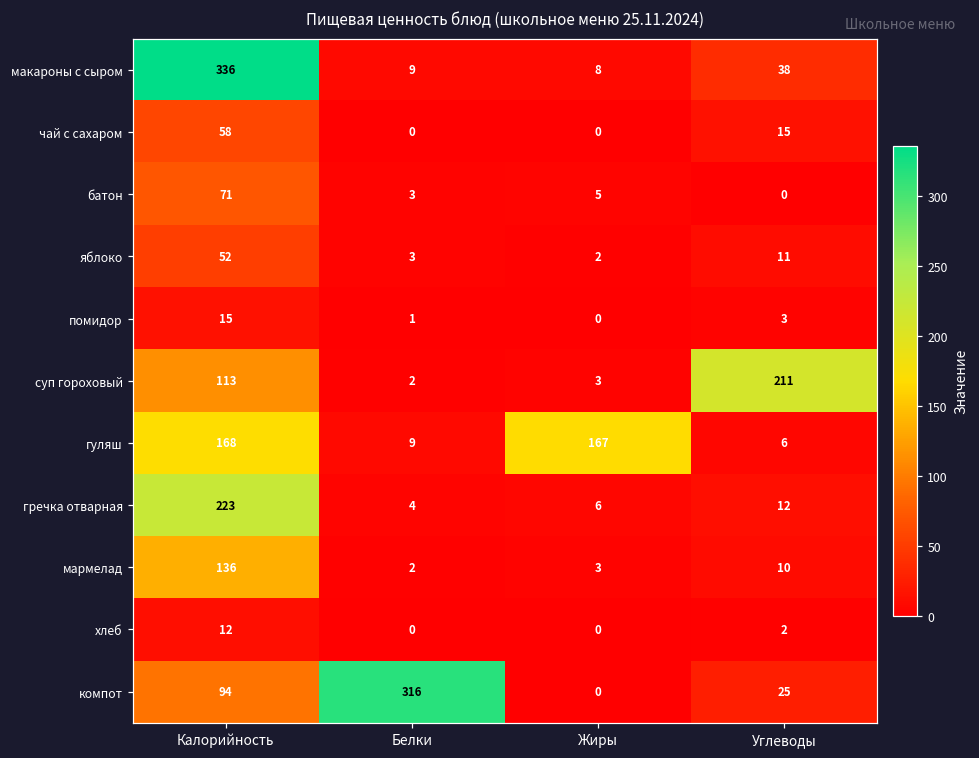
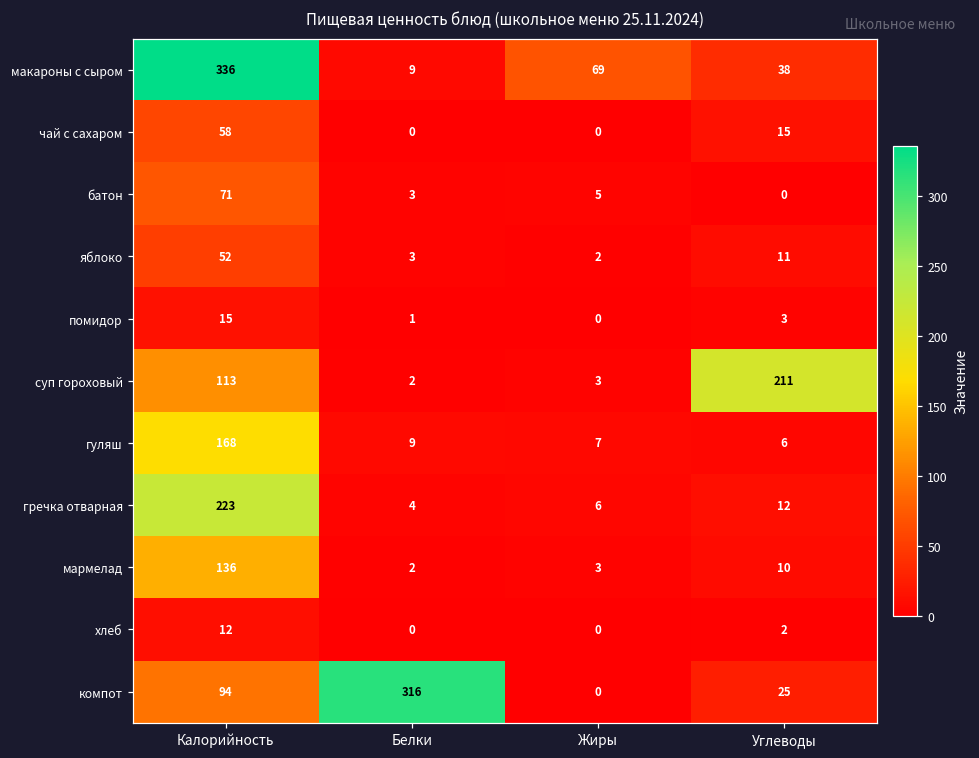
макароны с сыром, Жиры: 8 -> 69
гуляш, Жиры: 167 -> 7
